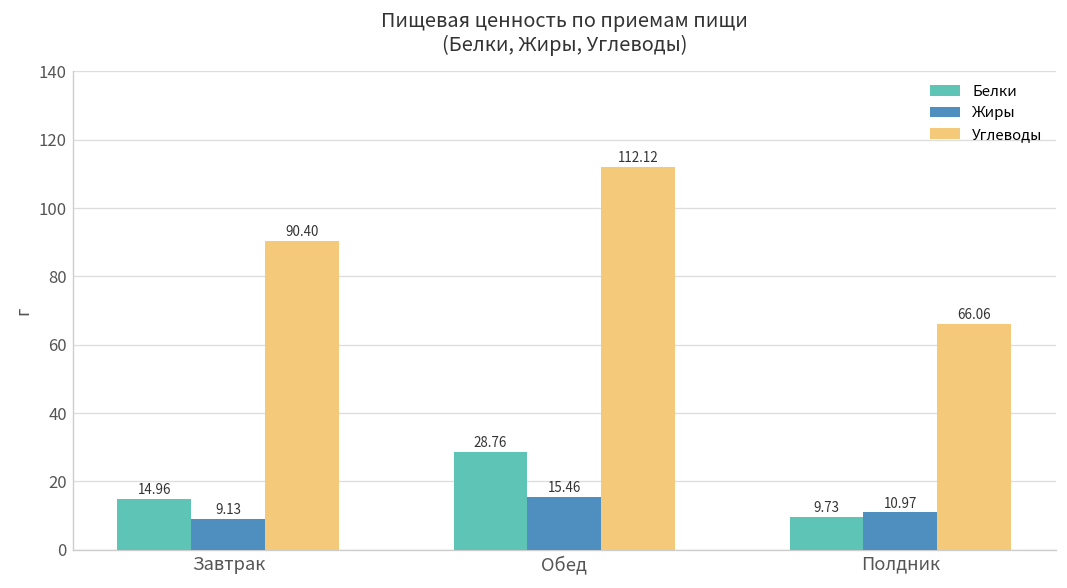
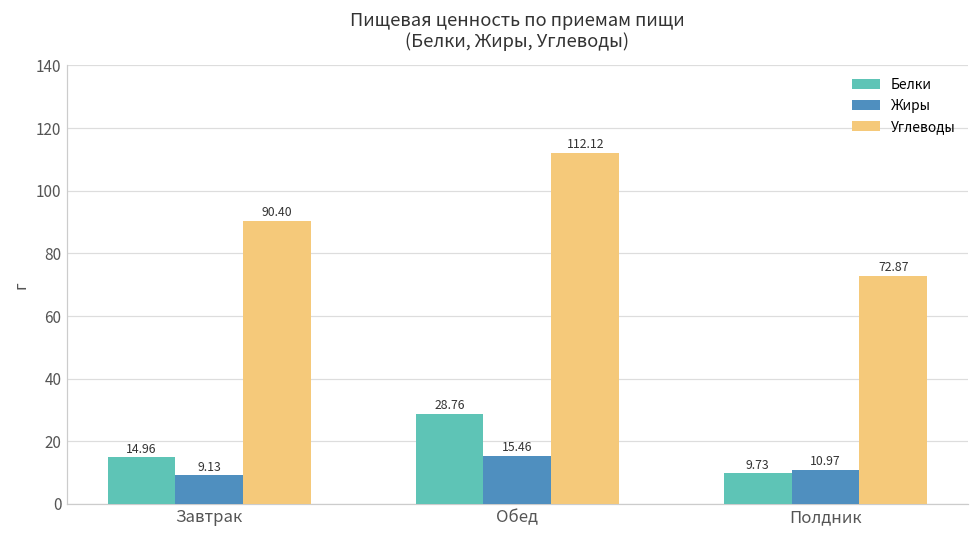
Углеводы, Полдник: 66.06 -> 72.87
